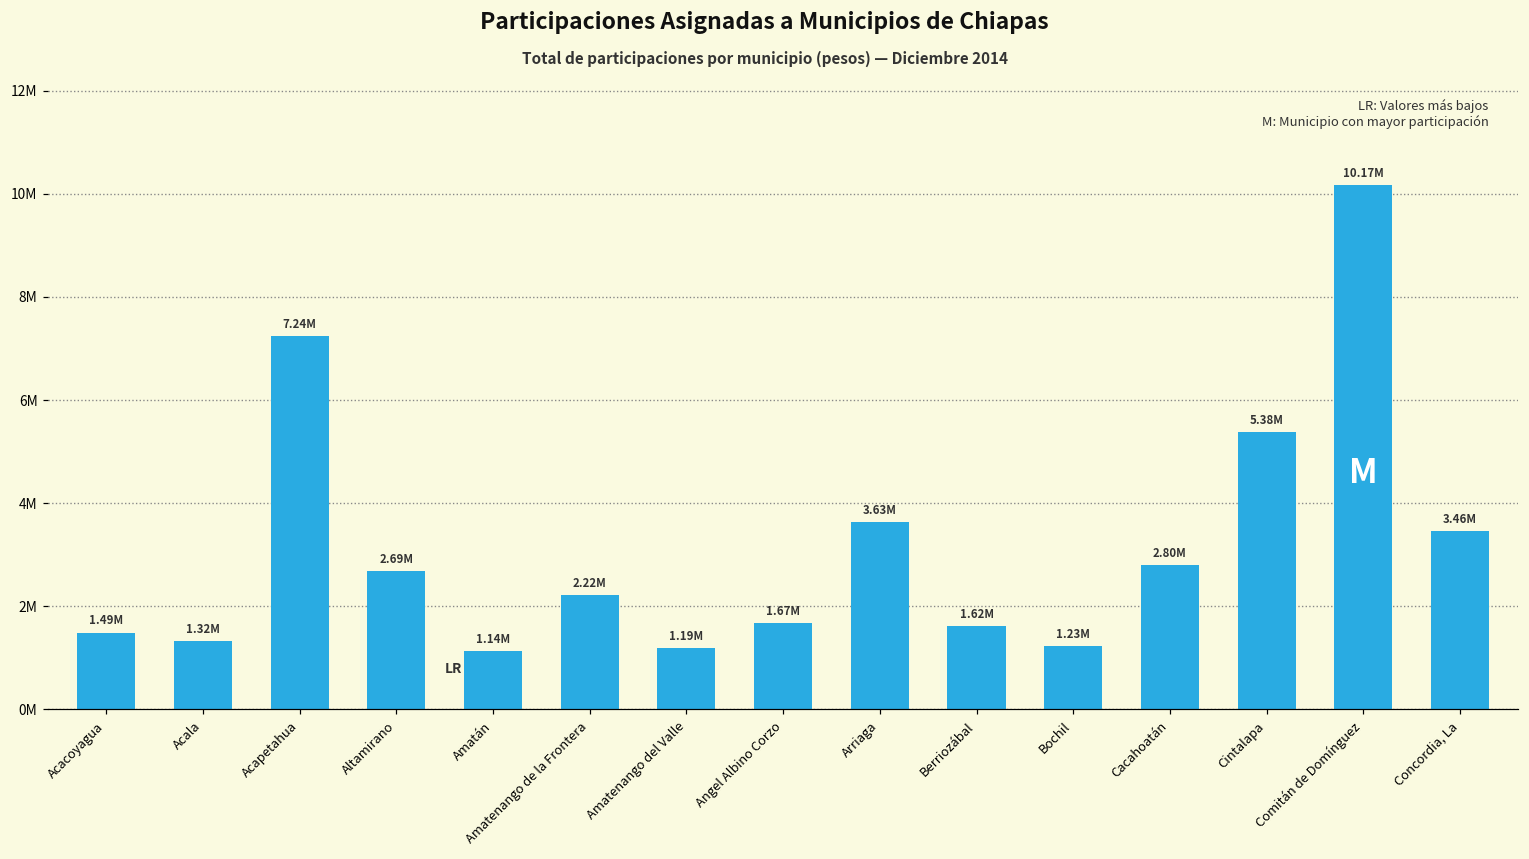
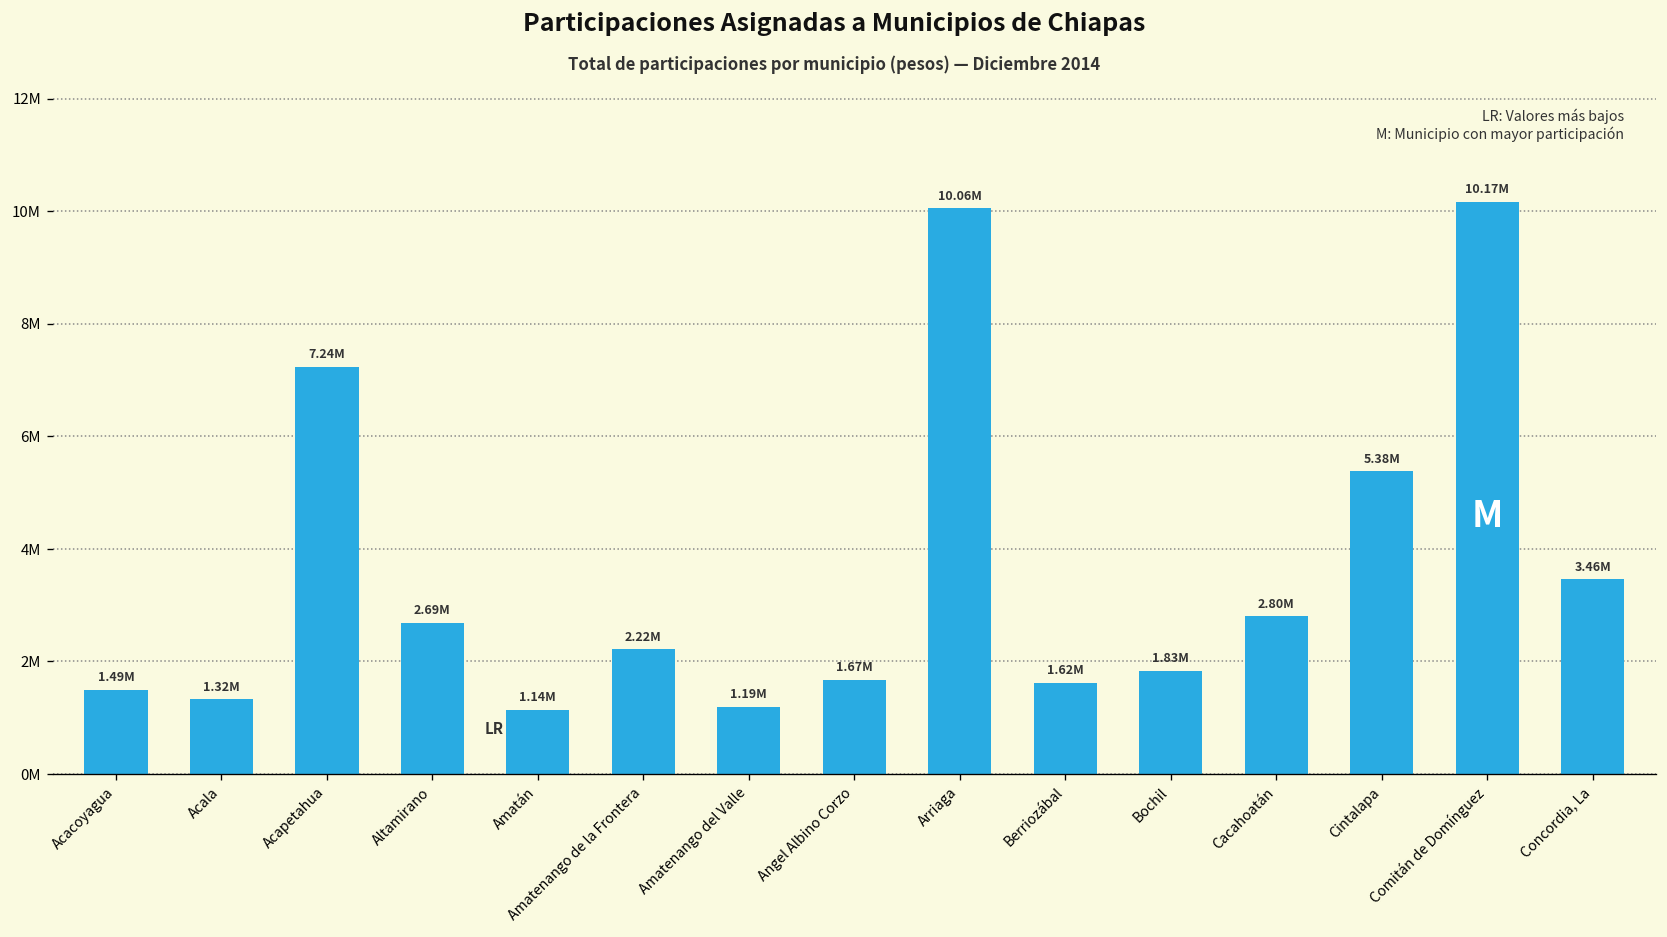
Arriaga: 3.63M -> 10.06M
Bochil: 1.23M -> 1.83M
